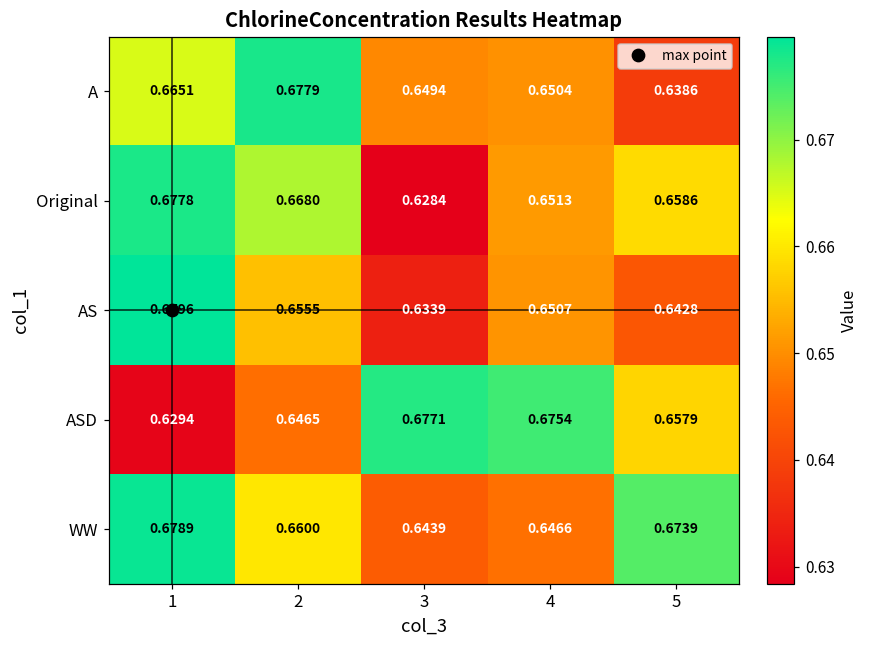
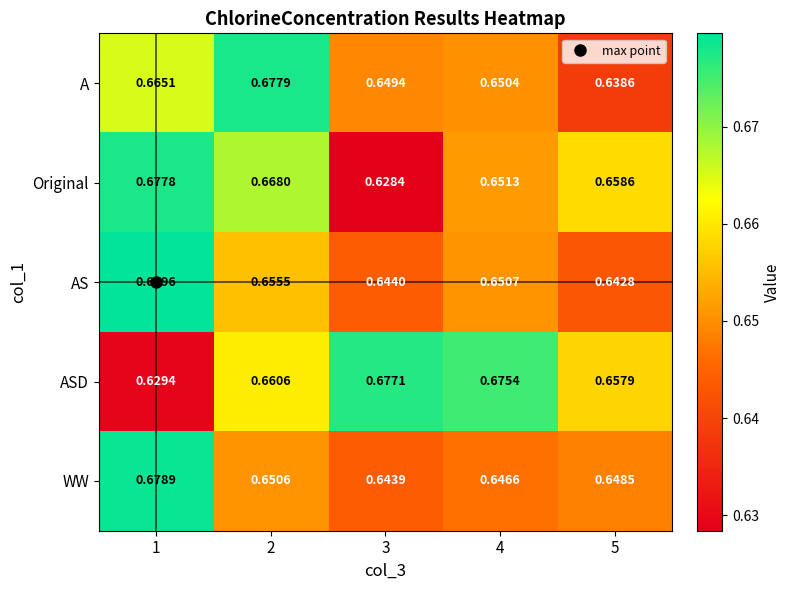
AS, 3: 0.6339 -> 0.6440
ASD, 2: 0.6465 -> 0.6606
WW, 2: 0.6600 -> 0.6506
WW, 5: 0.6739 -> 0.6485
